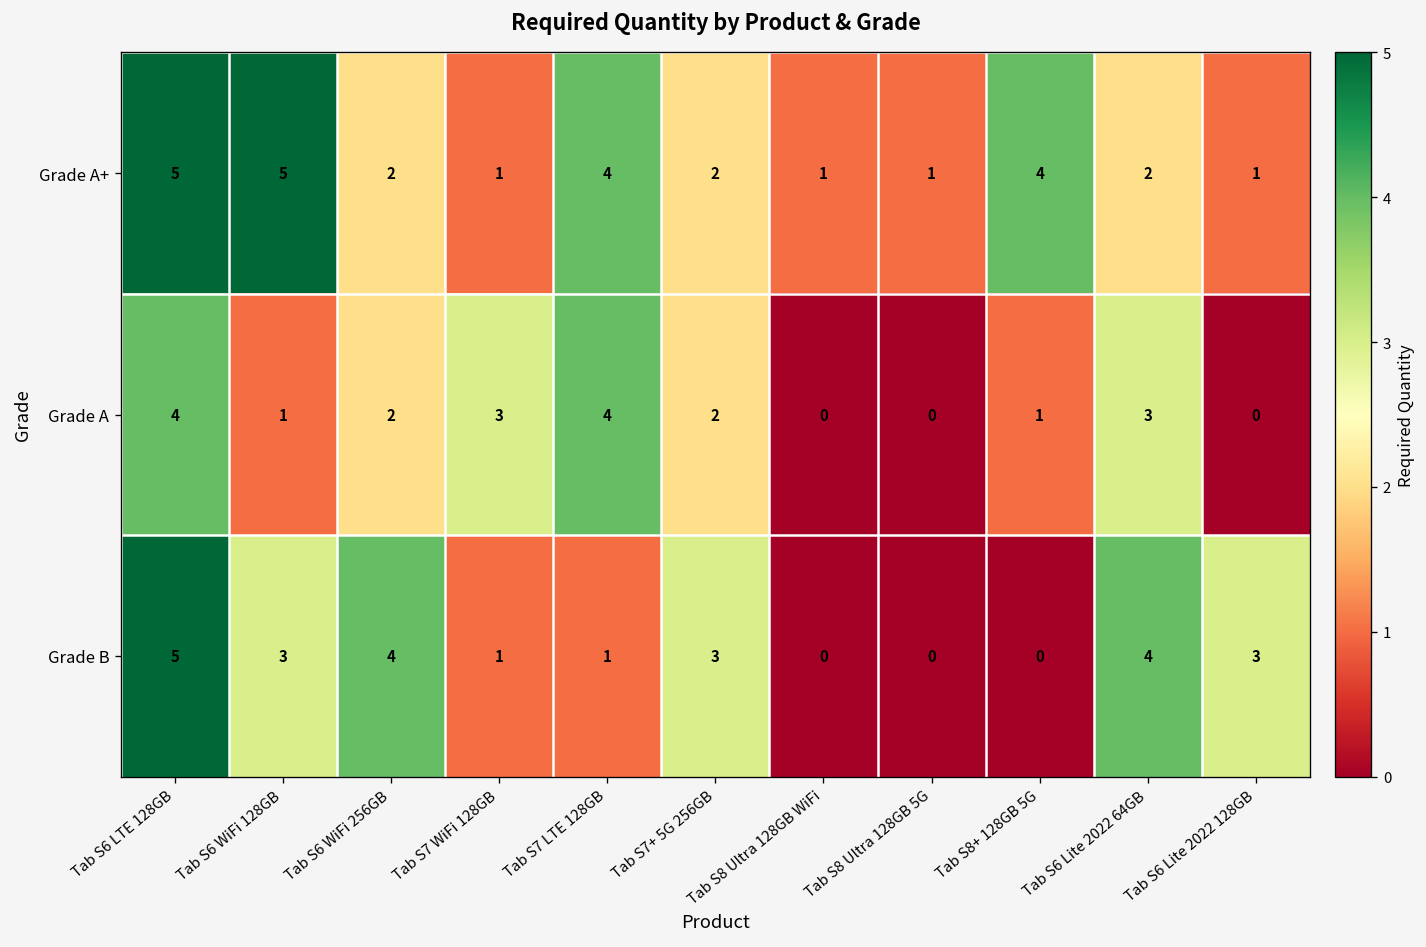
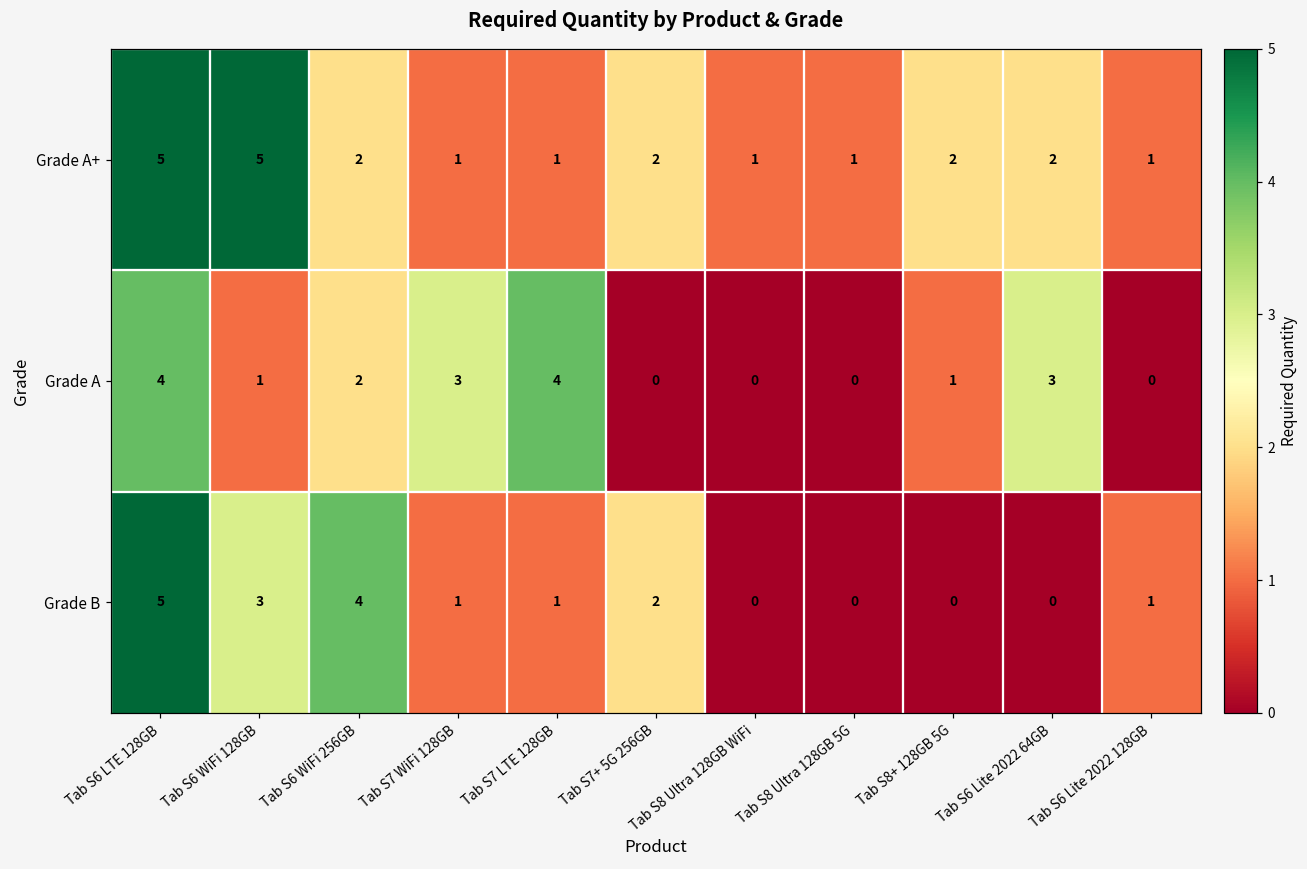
Grade A+, Tab S7 LTE 128GB: 4 -> 1
Grade A+, Tab S8+ 128GB 5G: 4 -> 2
Grade A, Tab S7+ 5G 256GB: 2 -> 0
Grade B, Tab S7+ 5G 256GB: 3 -> 2
Grade B, Tab S6 Lite 2022 64GB: 4 -> 0
Grade B, Tab S6 Lite 2022 128GB: 3 -> 1
